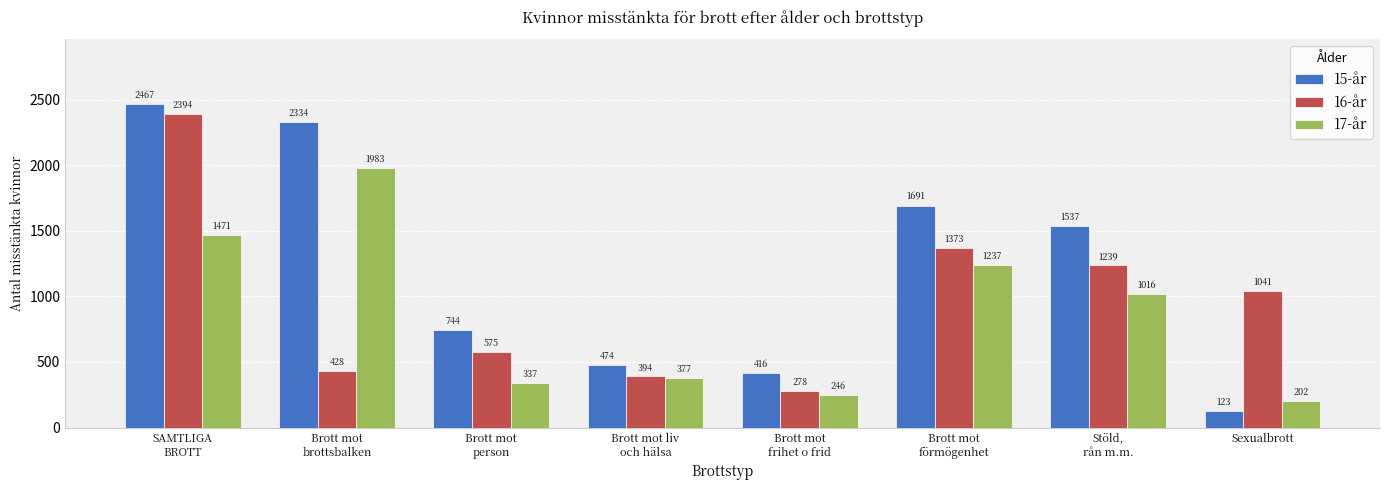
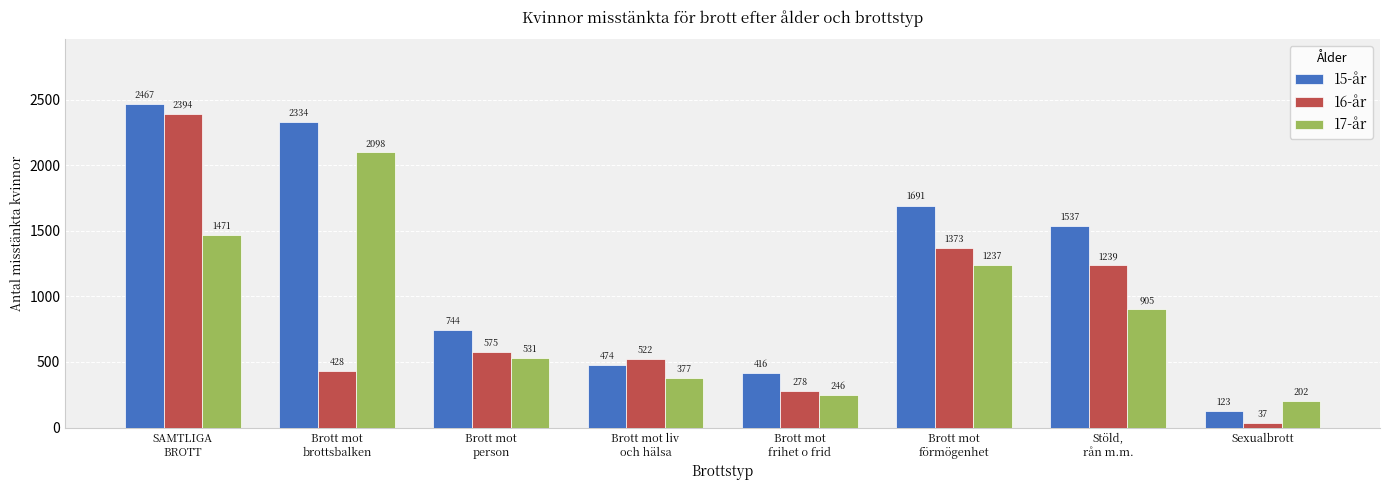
17-år, Brott mot brottsbalken: 1983 -> 2098
17-år, Brott mot person: 337 -> 531
16-år, Brott mot liv och hälsa: 394 -> 522
17-år, Stöld, rån m.m.: 1016 -> 905
16-år, Sexualbrott: 1041 -> 37
